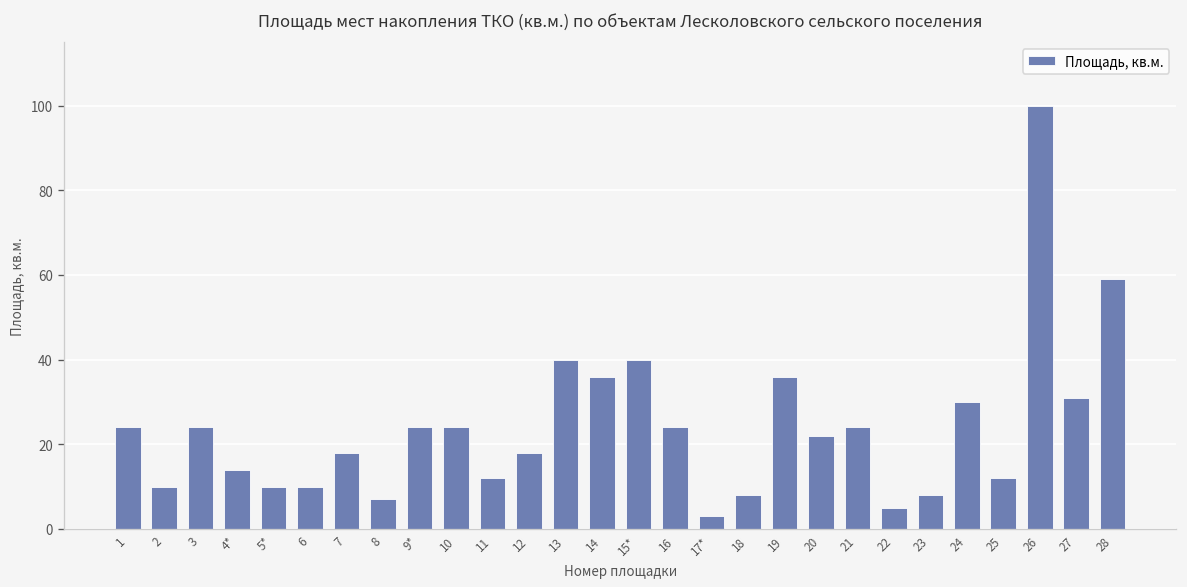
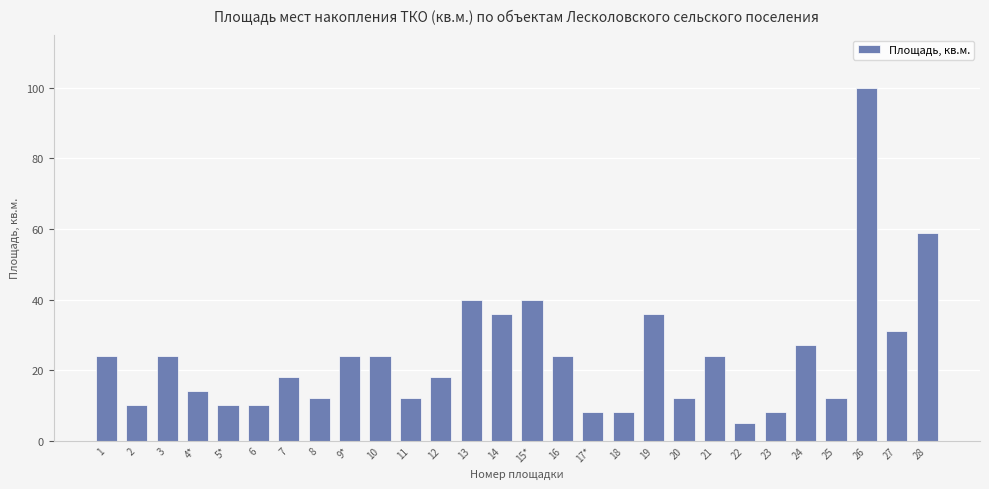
8: 7 -> 12
17*: 3 -> 8
20: 22 -> 12
24: 30 -> 27
